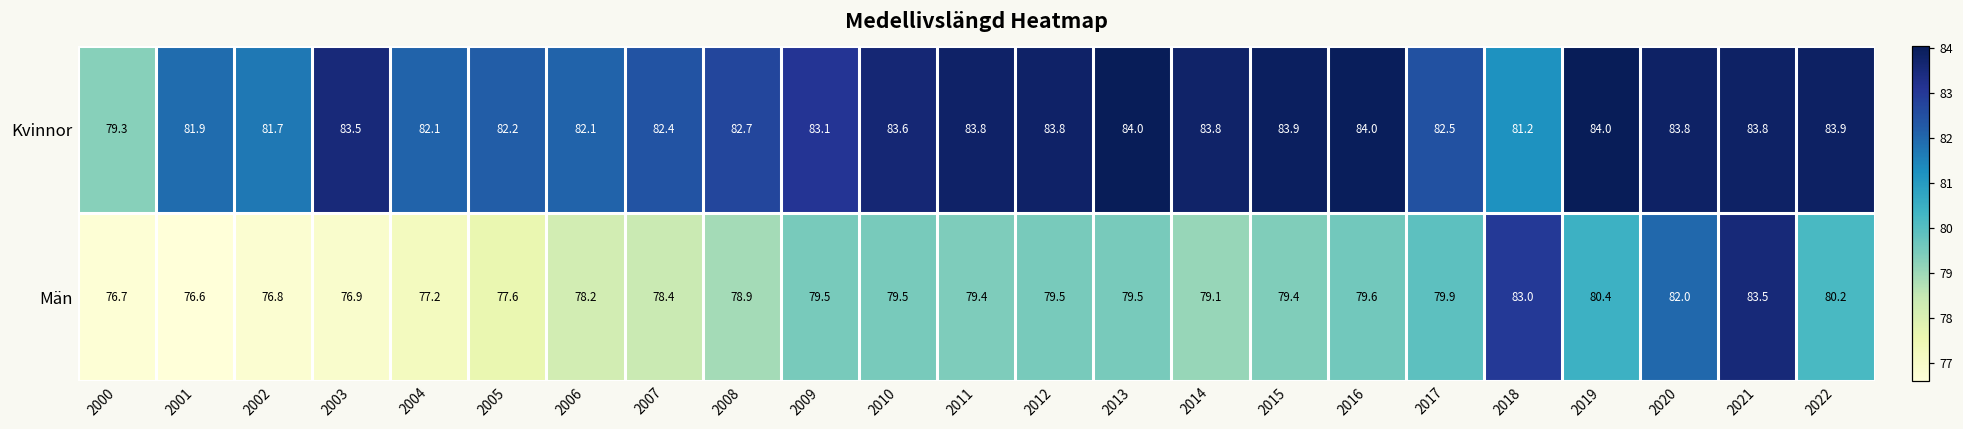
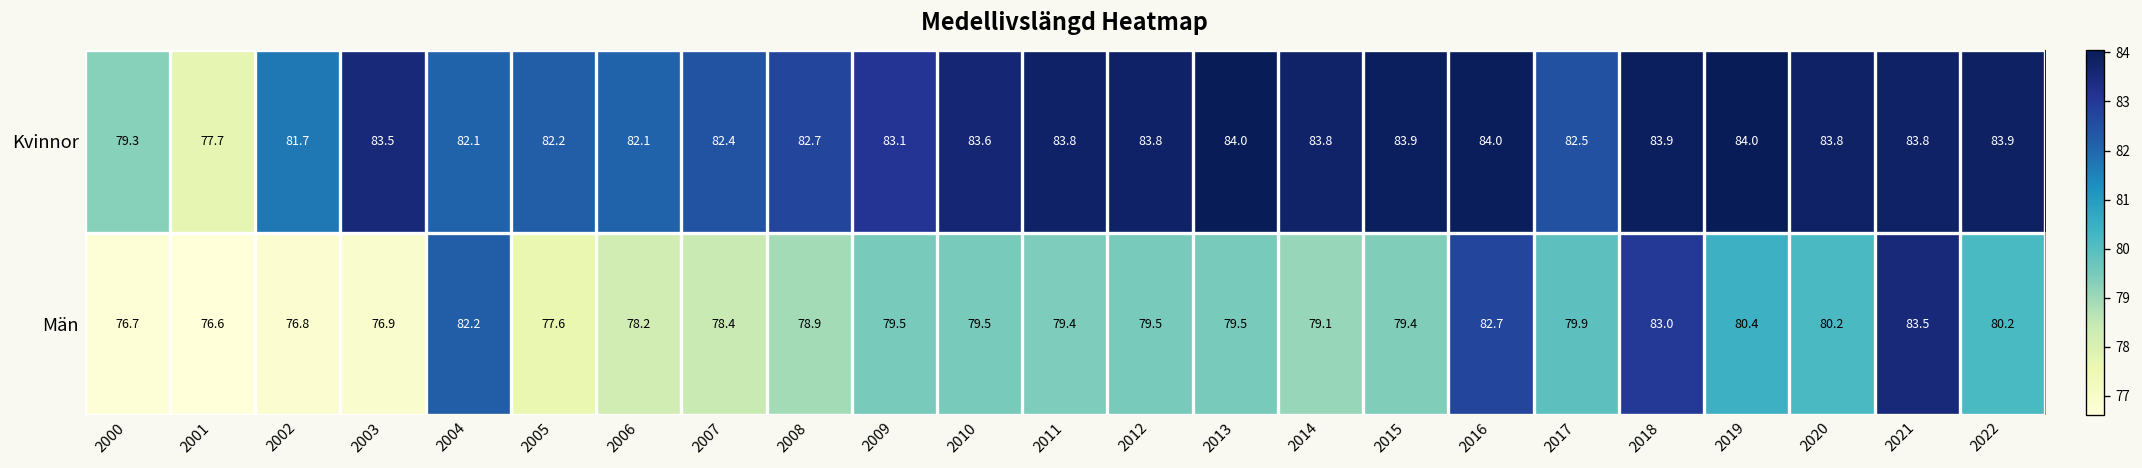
Kvinnor, 2001: 81.9 -> 77.7
Kvinnor, 2018: 81.2 -> 83.9
Män, 2004: 77.2 -> 82.2
Män, 2016: 79.6 -> 82.7
Män, 2020: 82.0 -> 80.2
